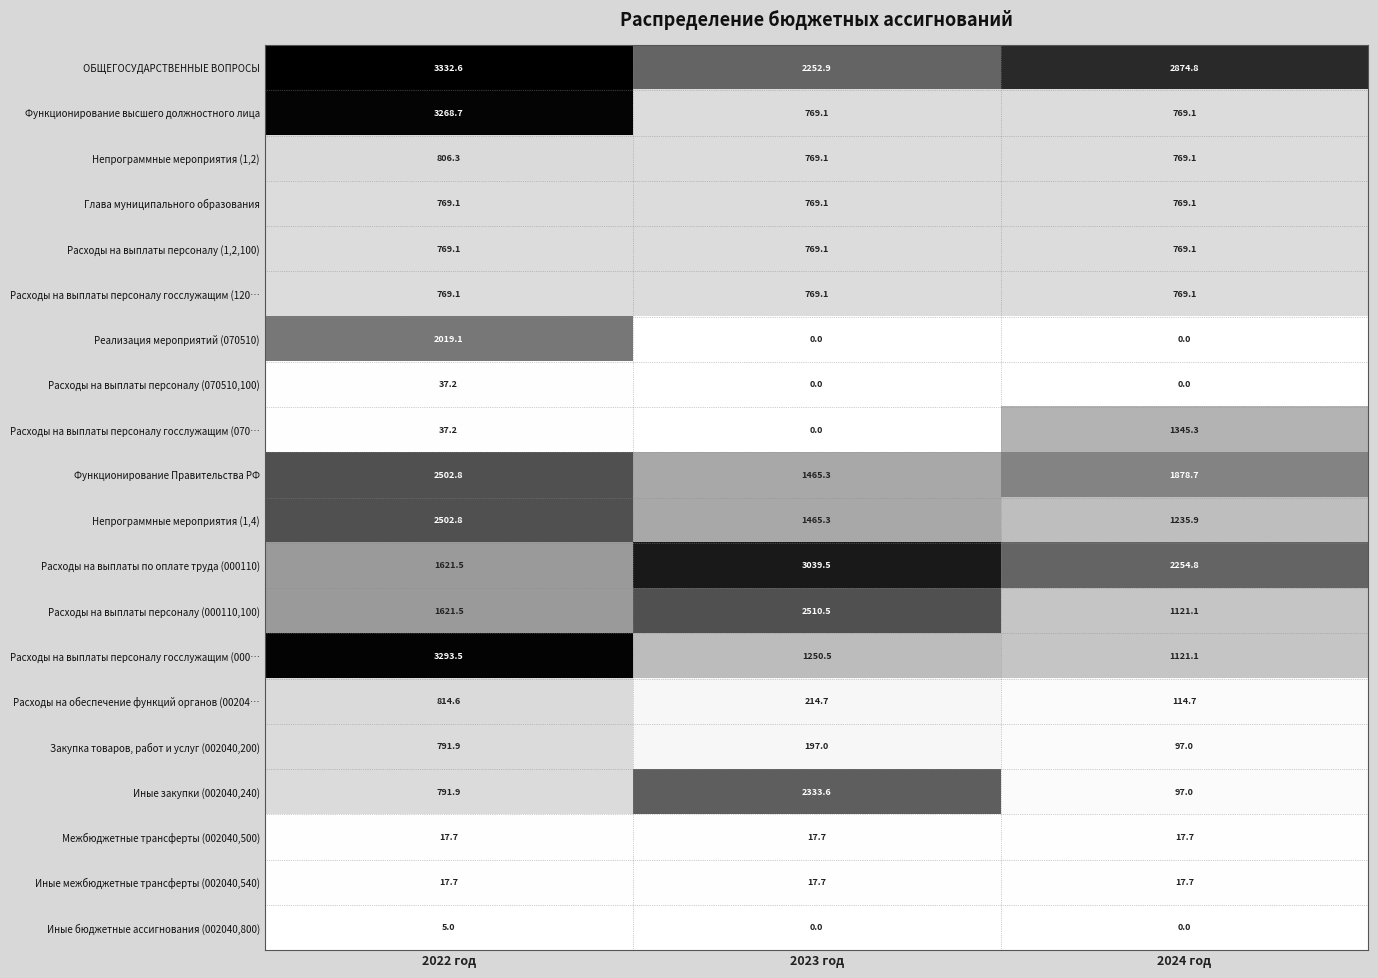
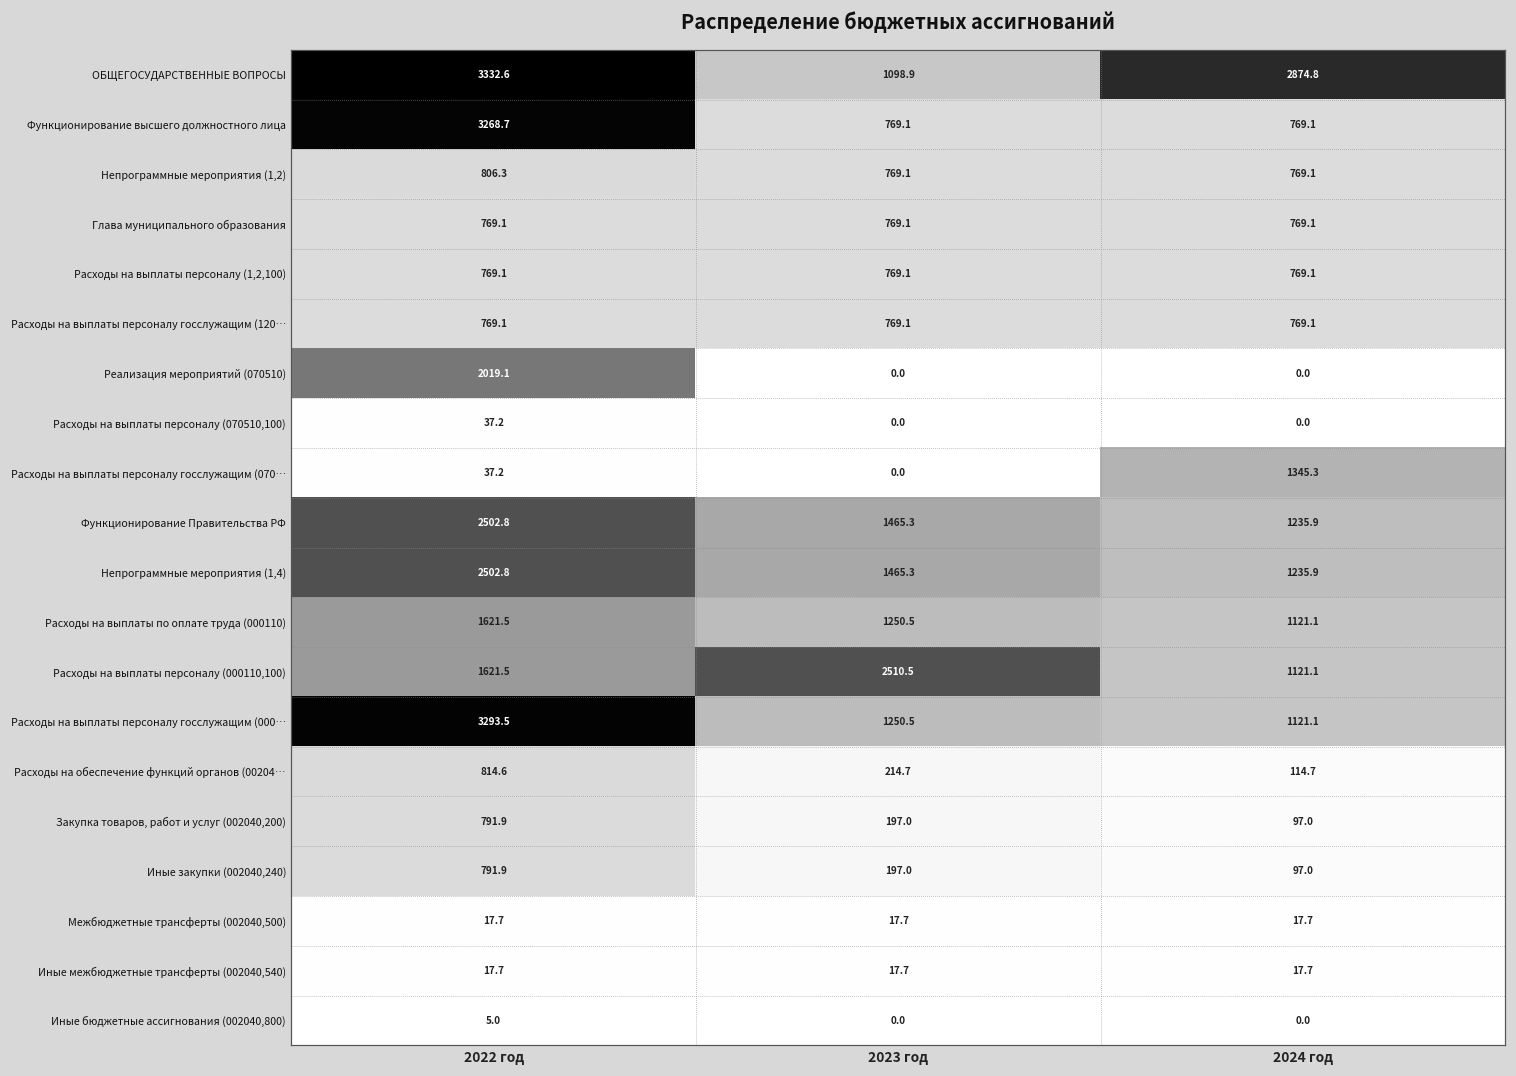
ОБЩЕГОСУДАРСТВЕННЫЕ ВОПРОСЫ, 2023 год: 2252.9 -> 1098.9
Функционирование Правительства РФ, 2024 год: 1878.7 -> 1235.9
Расходы на выплаты по оплате труда (000110), 2023 год: 3039.5 -> 1250.5
Расходы на выплаты по оплате труда (000110), 2024 год: 2254.8 -> 1121.1
Иные закупки (002040,240), 2023 год: 2333.6 -> 197.0
